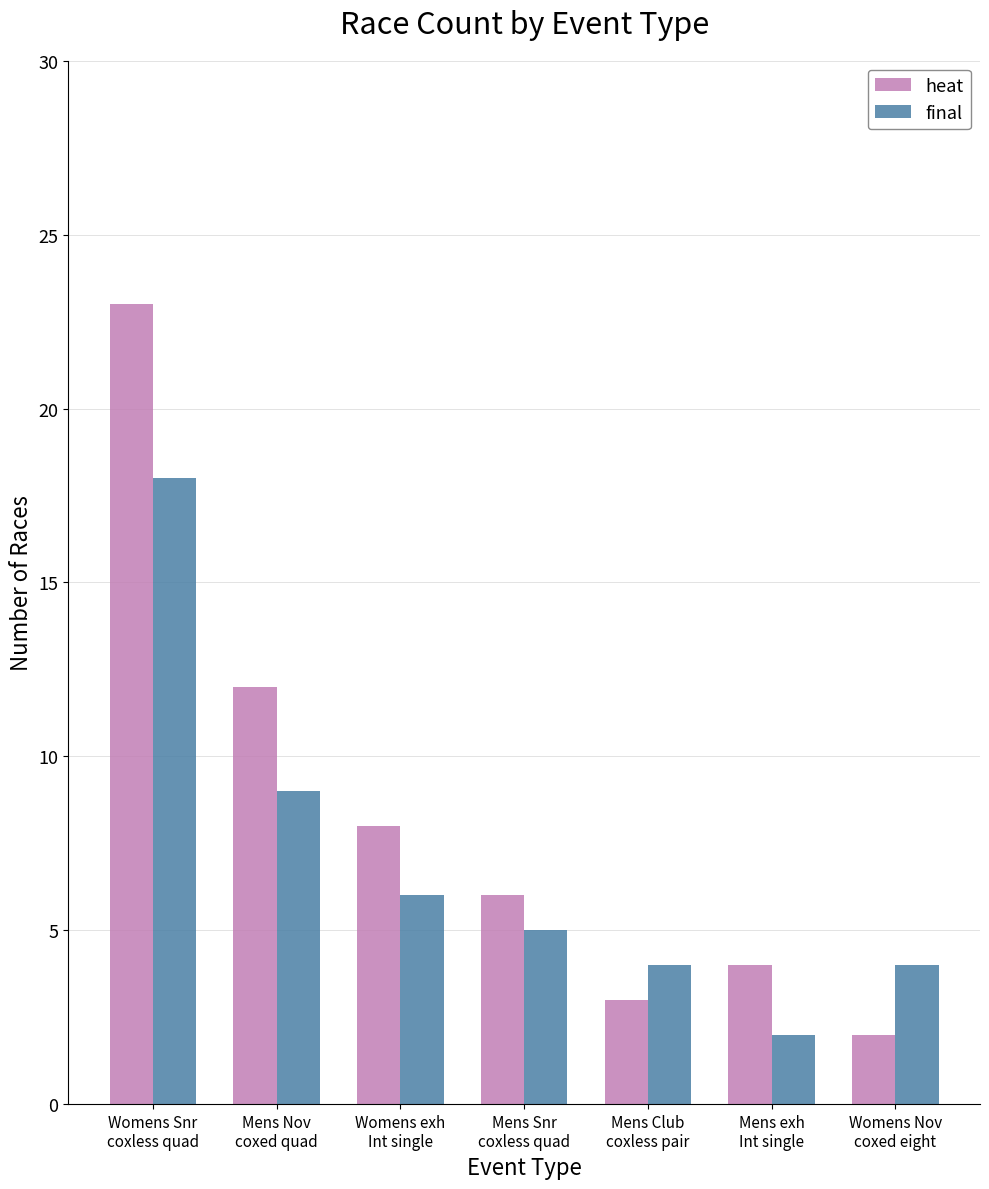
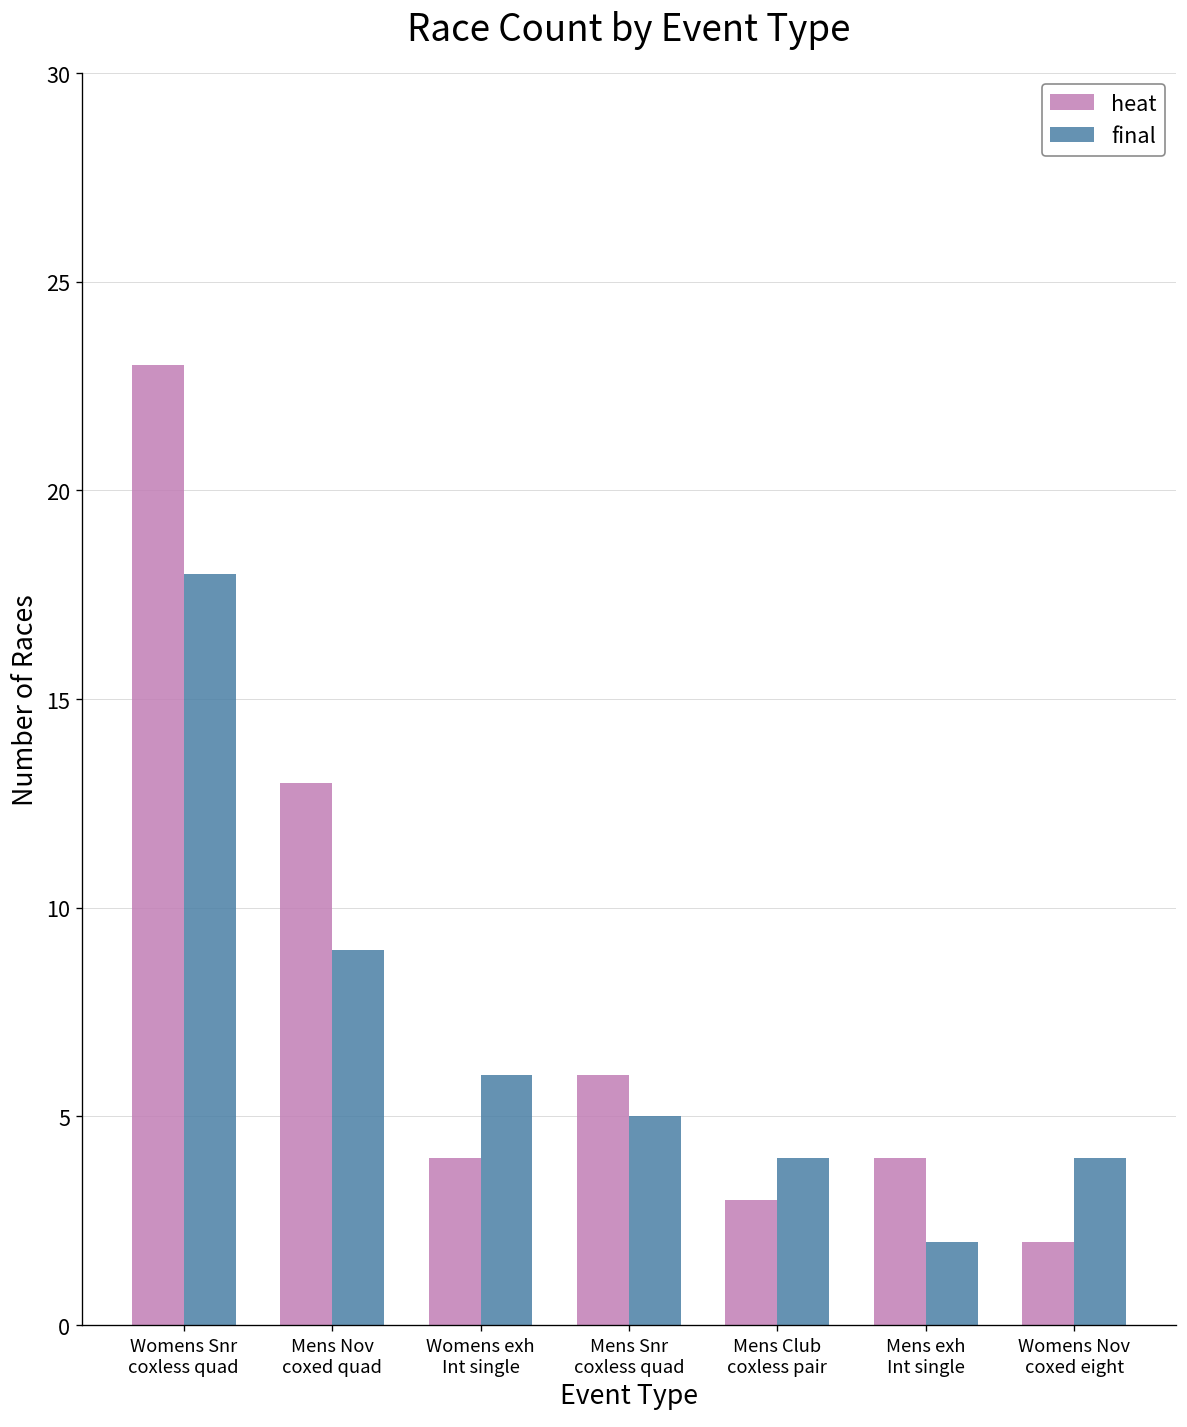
heat, Mens Nov coxed quad: 12 -> 13
heat, Womens exh Int single: 8 -> 4
